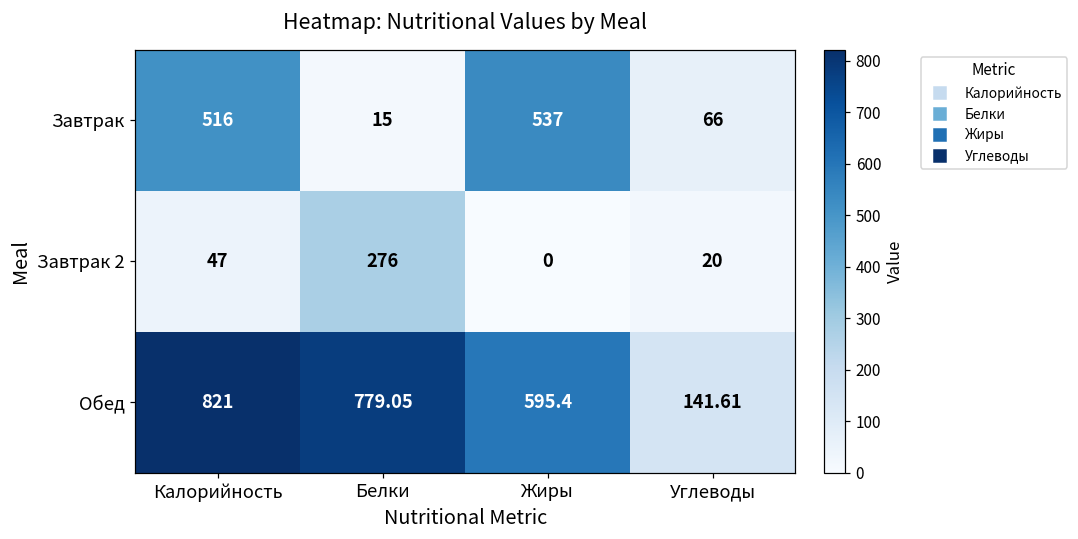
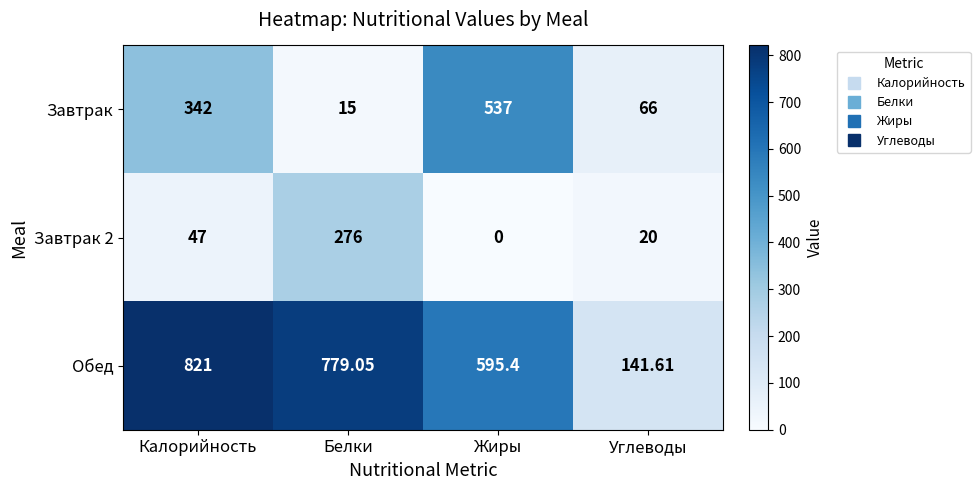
Завтрак, Калорийность: 516 -> 342
